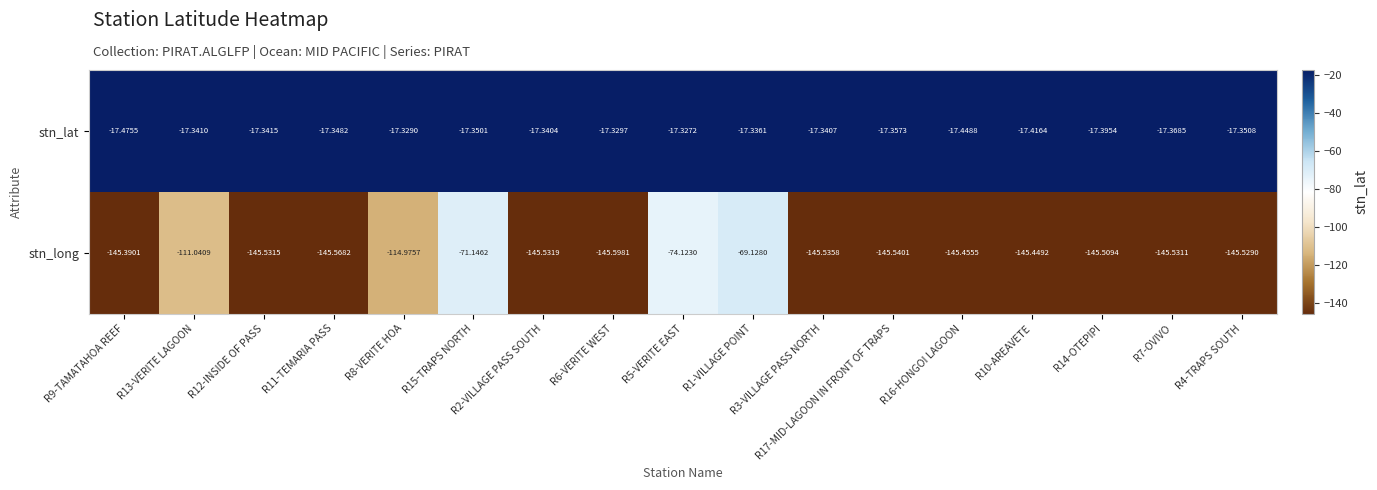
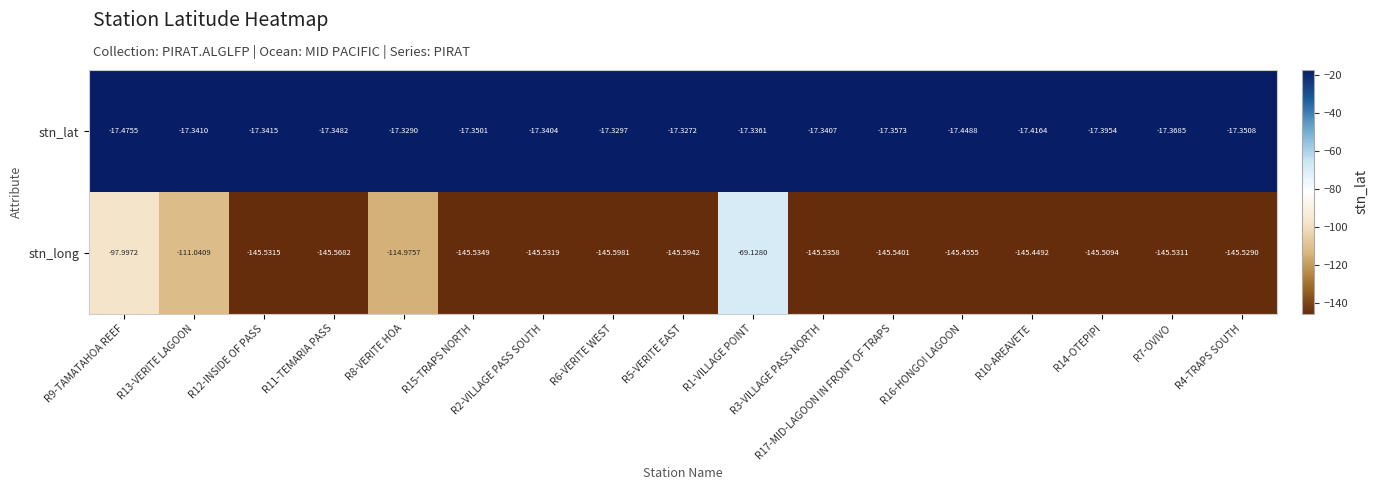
stn_long, R9-TAMATAHOA REEF: -145.3901 -> -97.9972
stn_long, R15-TRAPS NORTH: -71.1462 -> -145.5349
stn_long, R5-VERITE EAST: -74.1230 -> -145.5942
